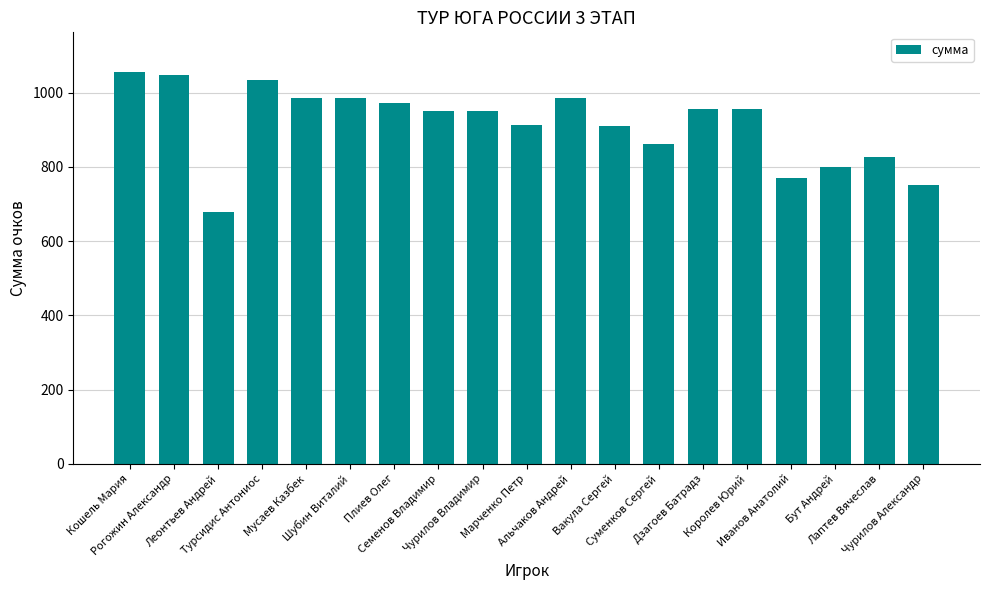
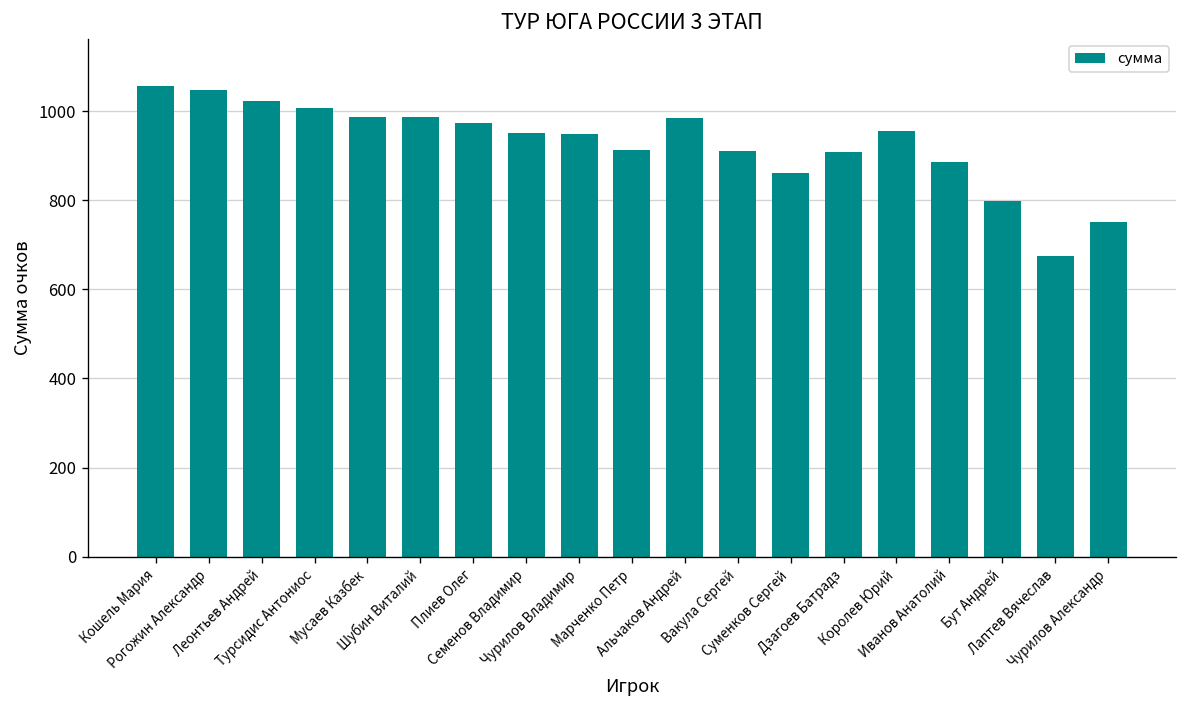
Леонтьев Андрей: 680 -> 1020
Турсидис Антониос: 1040 -> 1010
Дзагоев Батрадз: 960 -> 910
Иванов Анатолий: 770 -> 890
Лаптев Вячеслав: 830 -> 680
